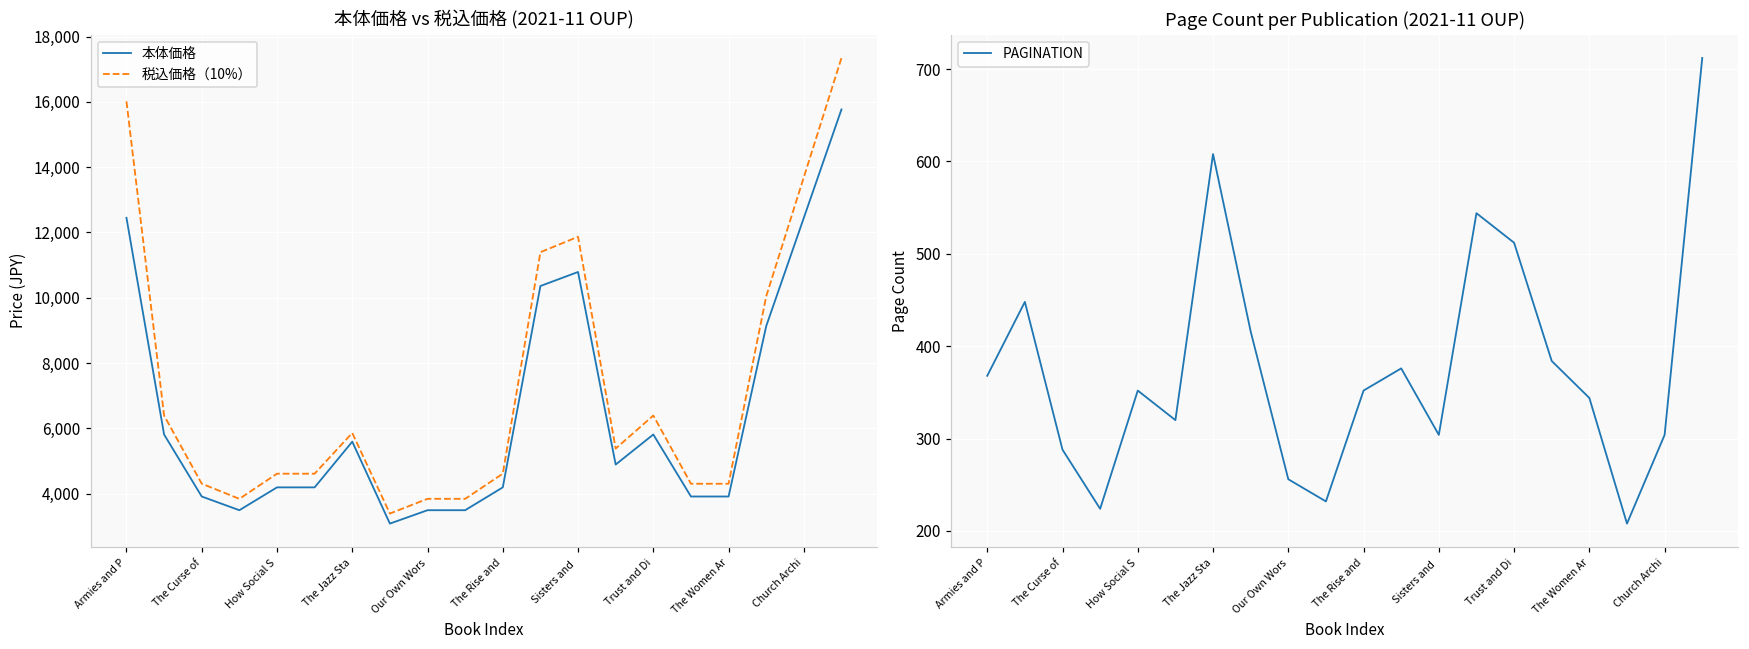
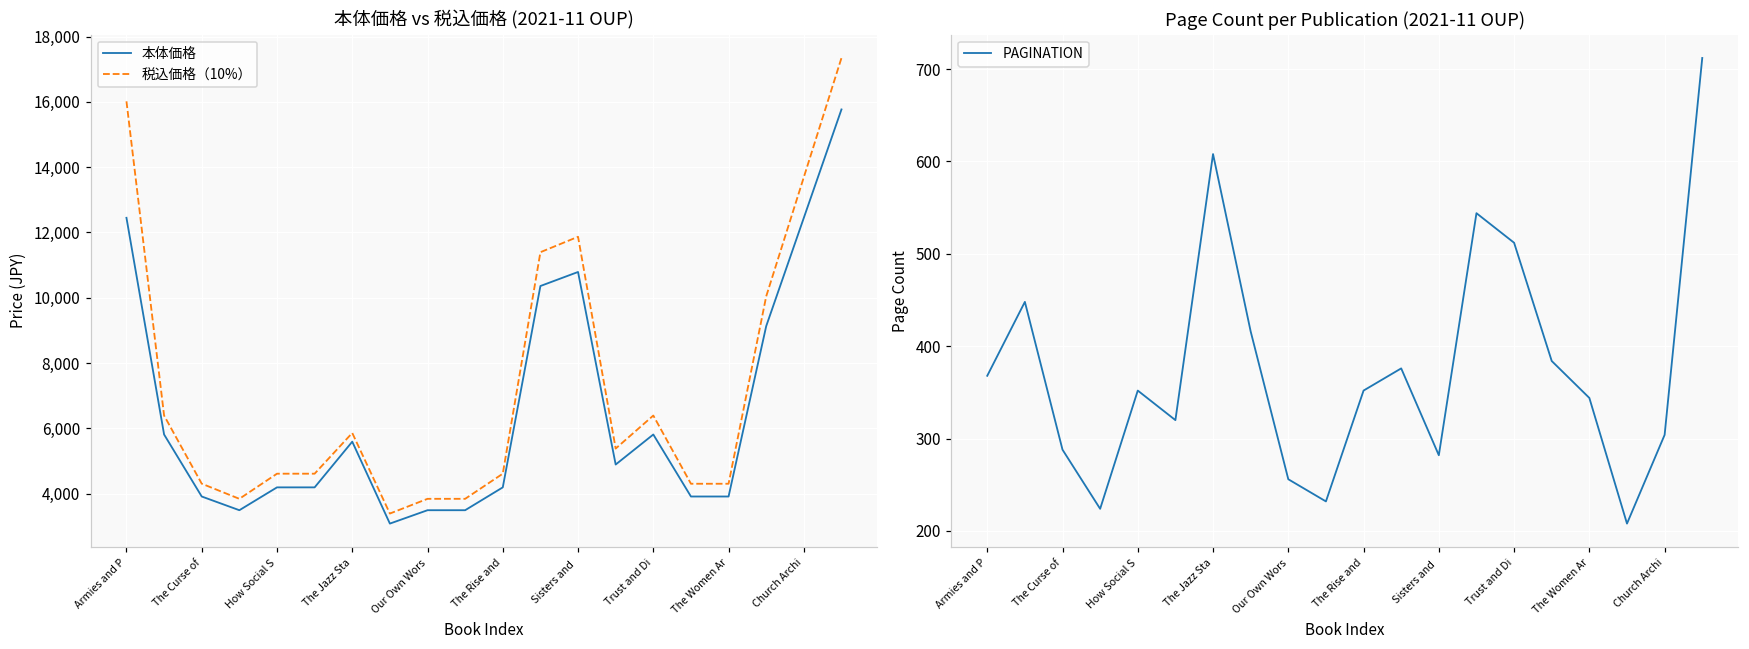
Page Count per Publication (2021-11 OUP), Sisters and: 300 -> 280
